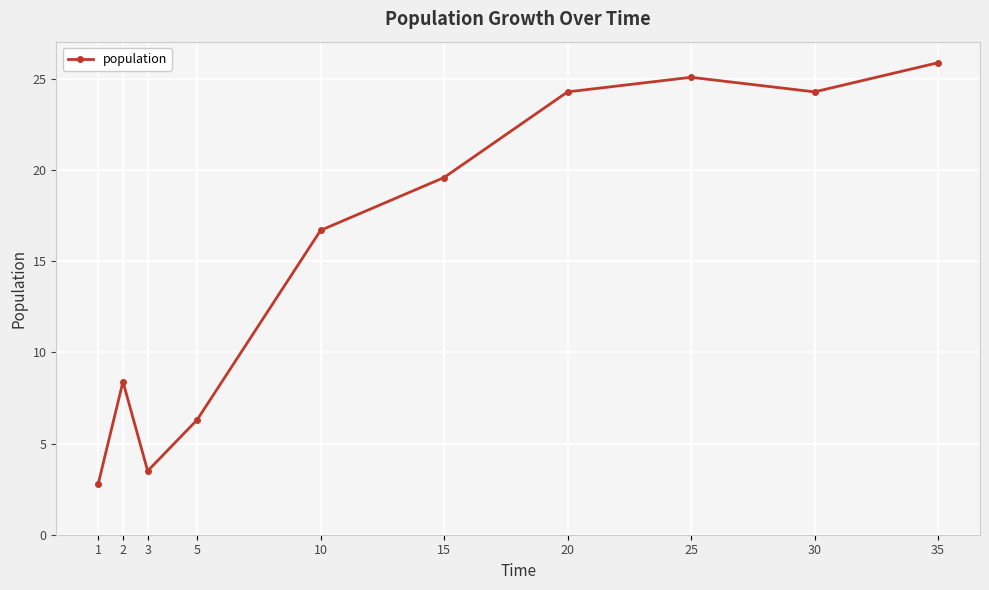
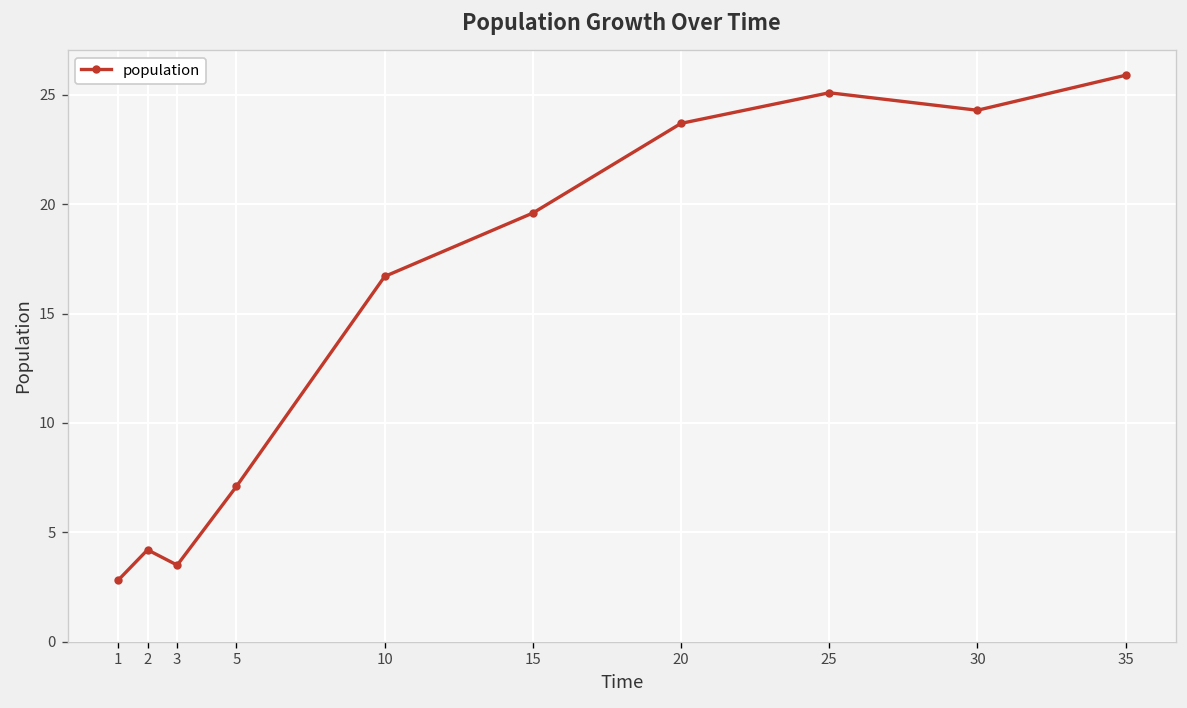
2: 8.4 -> 4.2
5: 6.3 -> 7.1
20: 24.3 -> 23.7
